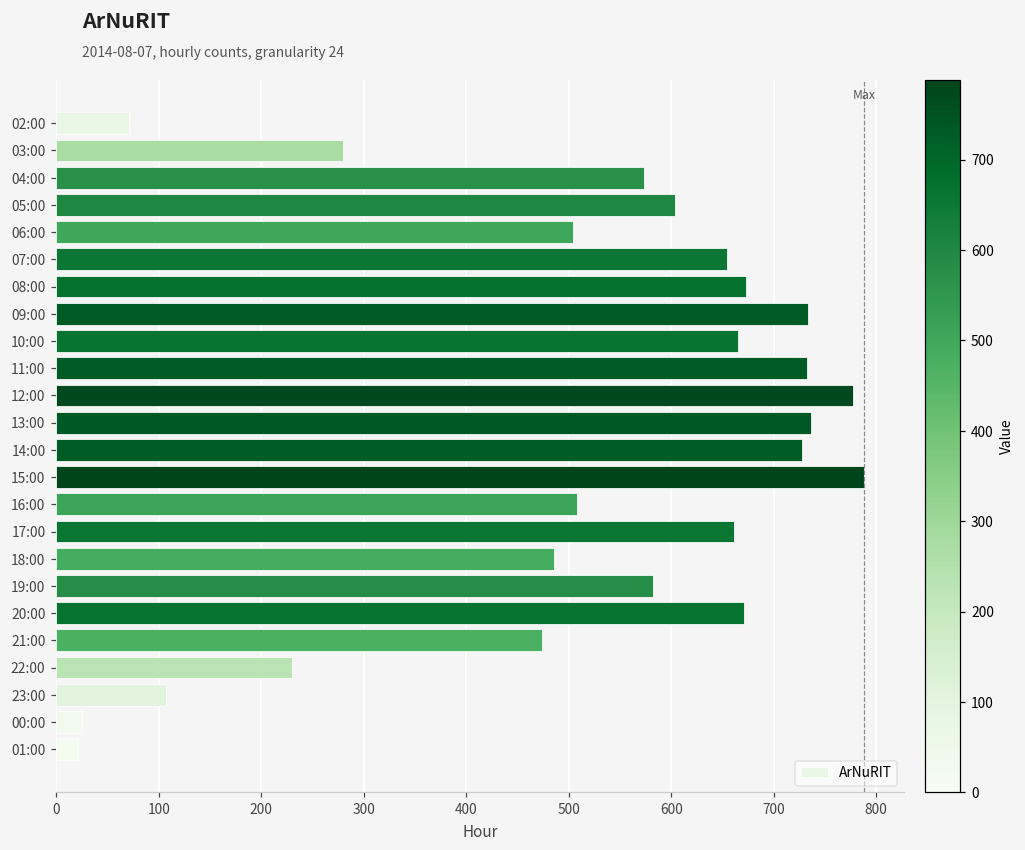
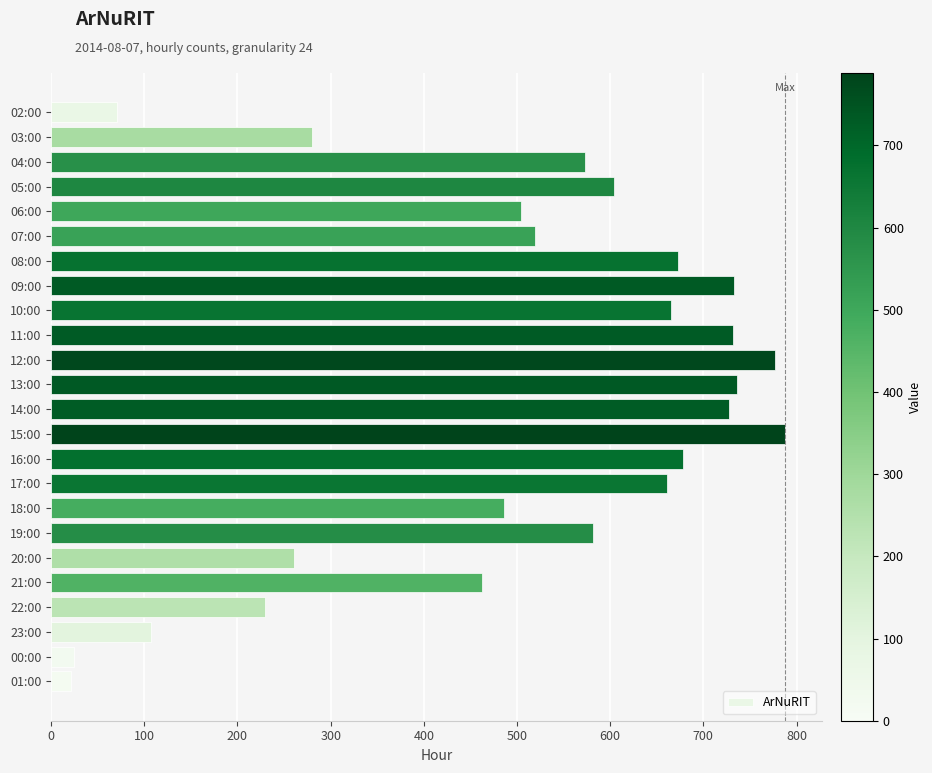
07:00: 650 -> 520
16:00: 510 -> 680
20:00: 670 -> 260
21:00: 470 -> 460
